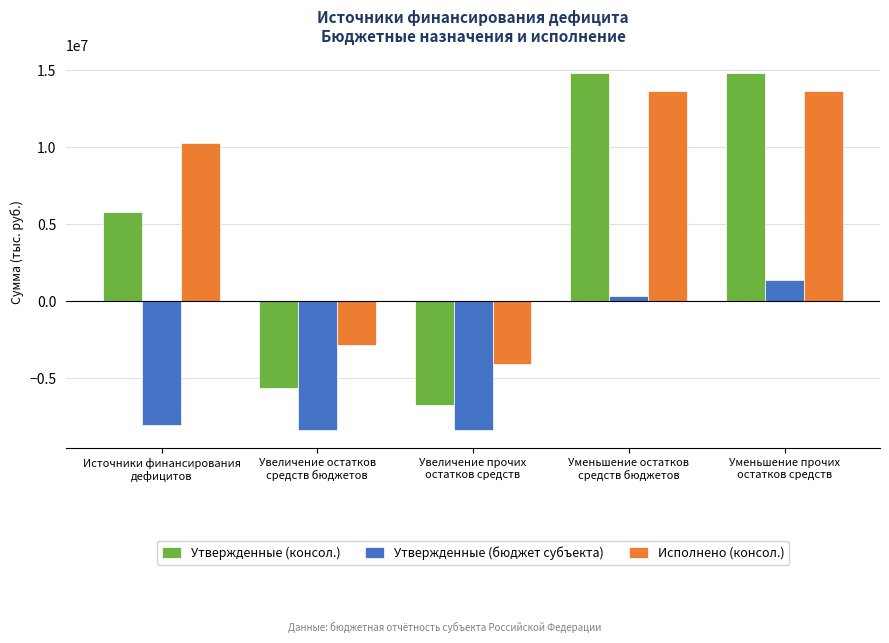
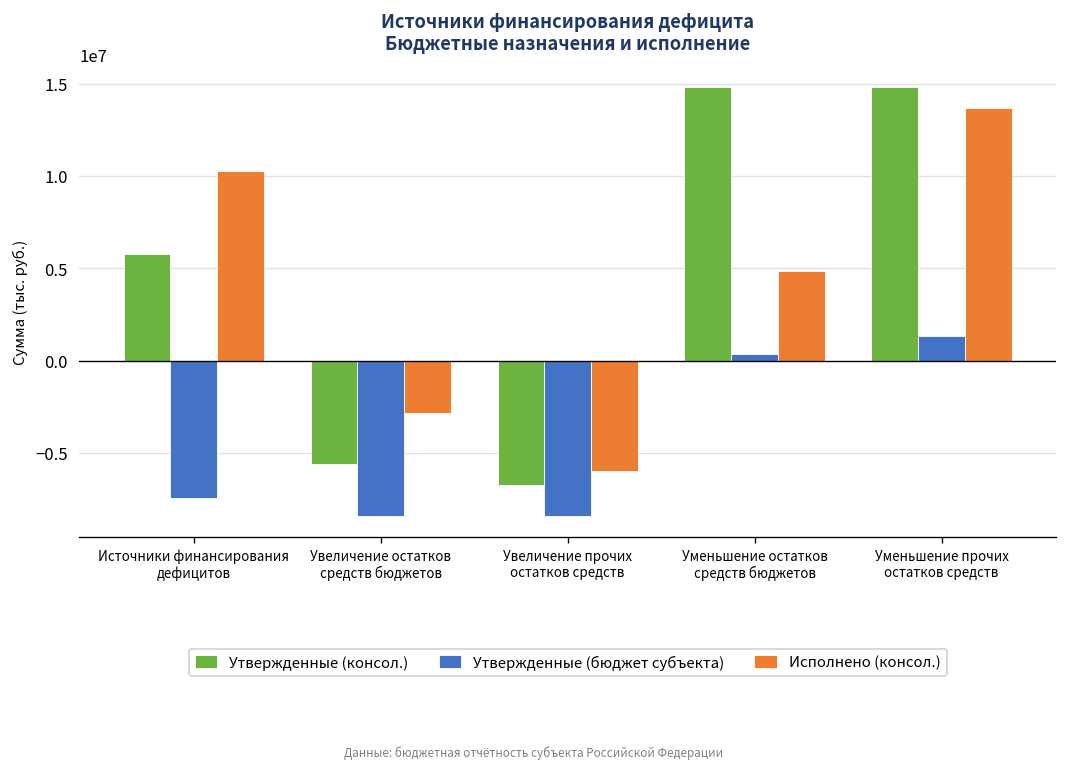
Утвержденные (бюджет субъекта), Источники финансирования дефицитов: -8000000 -> -7400000
Исполнено (консол.), Увеличение прочих остатков средств: -4100000 -> -6000000
Исполнено (консол.), Уменьшение остатков средств бюджетов: 13700000 -> 4800000
